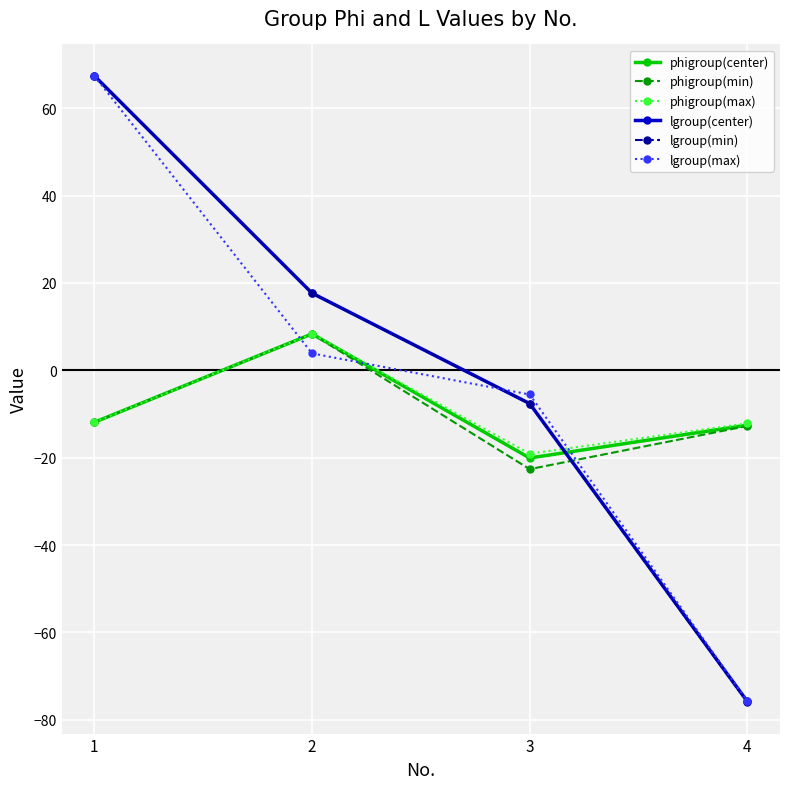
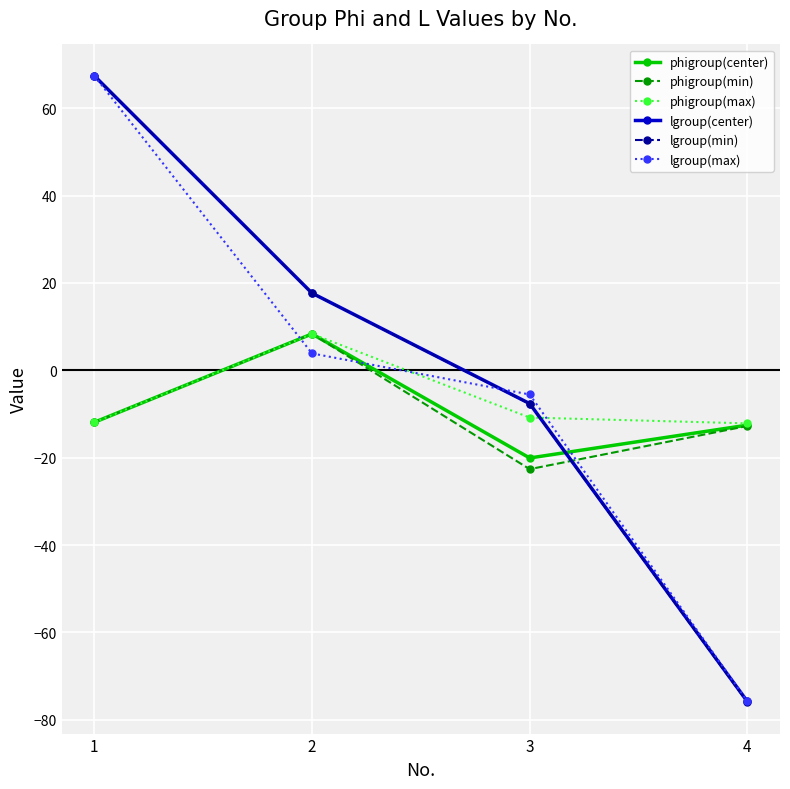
phigroup(max), 3: -19 -> -11
